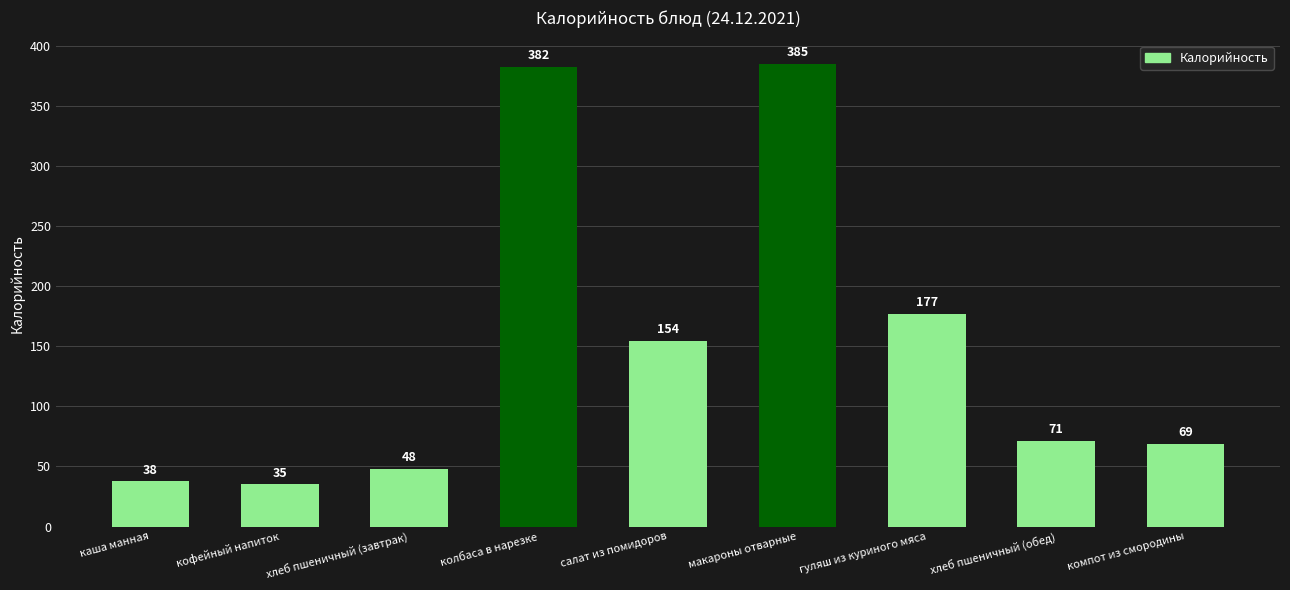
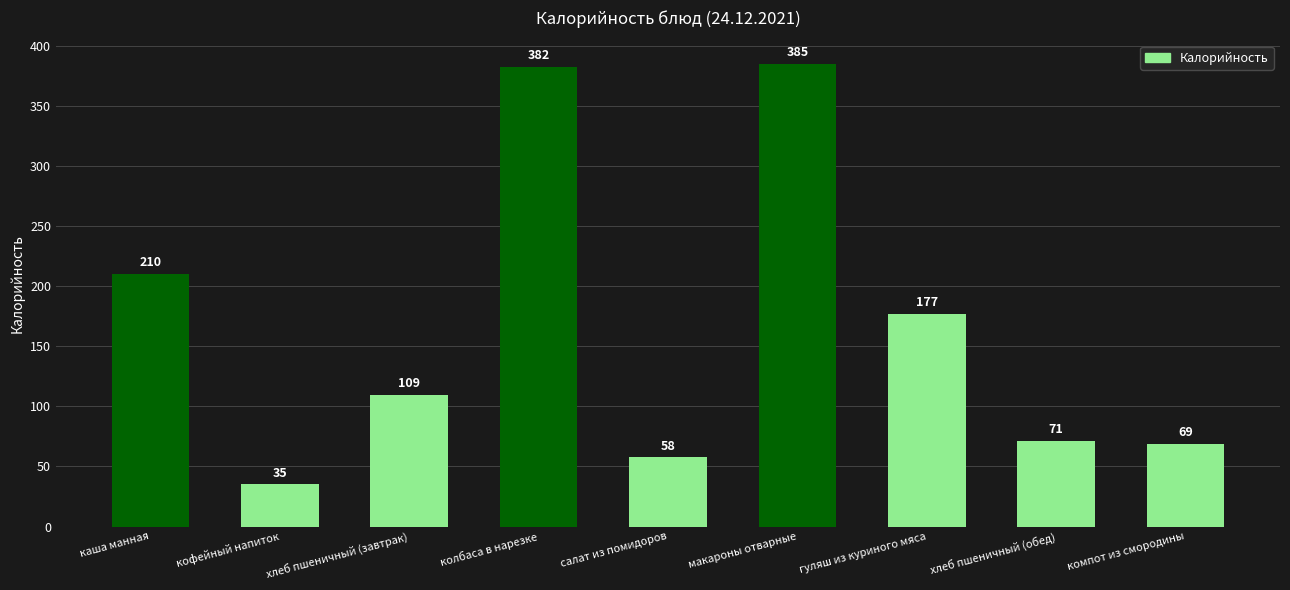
каша манная: 38 -> 210
хлеб пшеничный (завтрак): 48 -> 109
салат из помидоров: 154 -> 58
